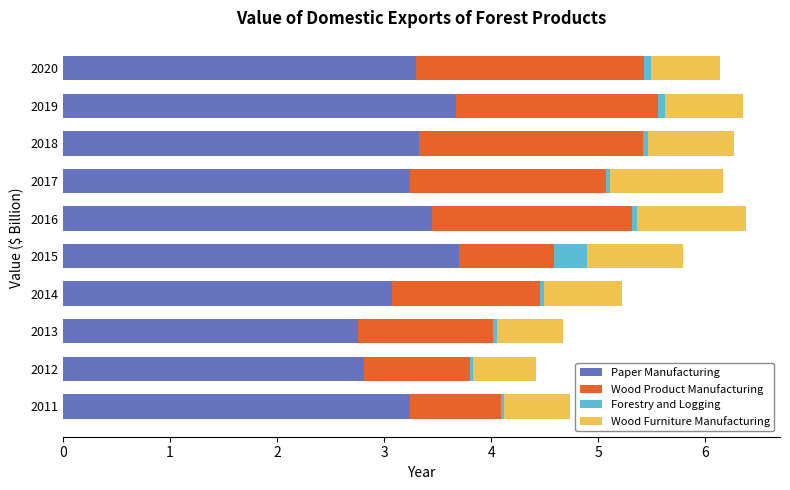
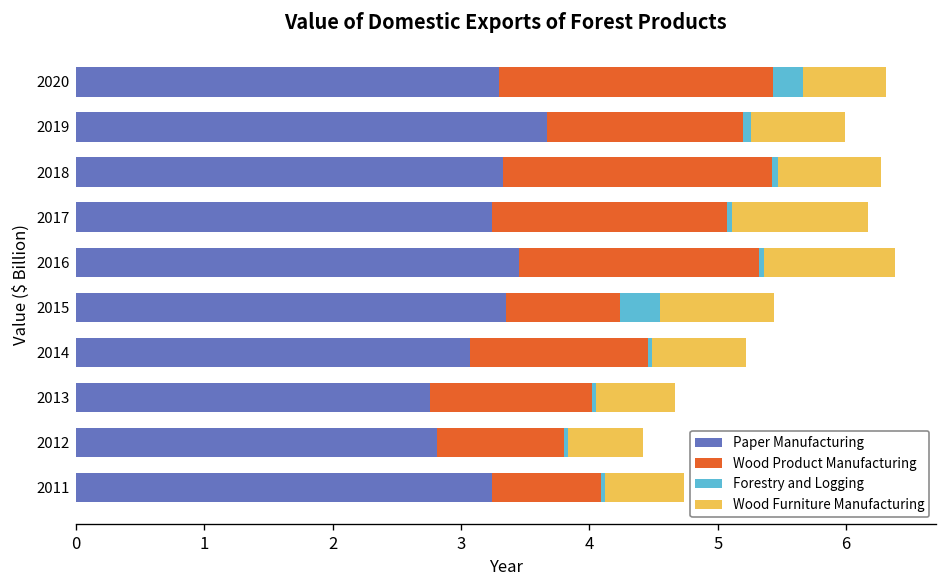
Forestry and Logging, 2020: 0.06 -> 0.23
Wood Product Manufacturing, 2019: 1.89 -> 1.53
Paper Manufacturing, 2015: 3.70 -> 3.35
